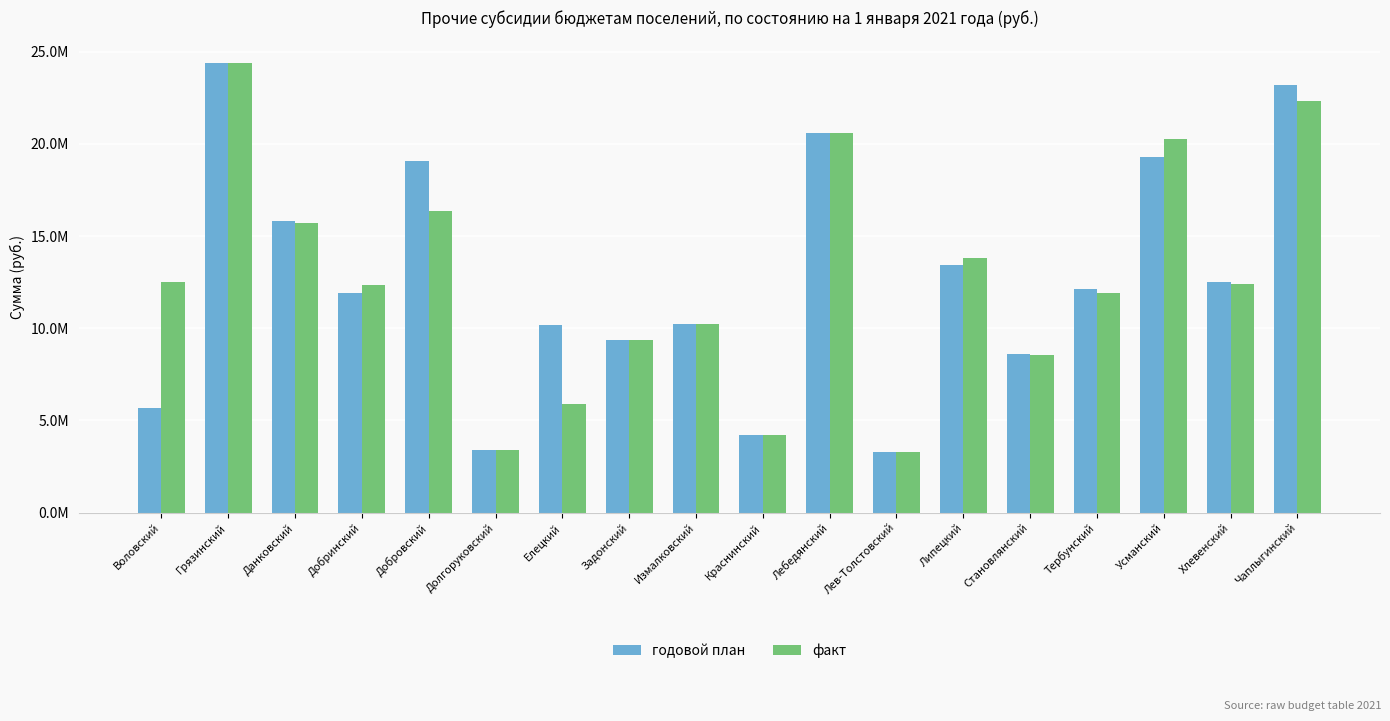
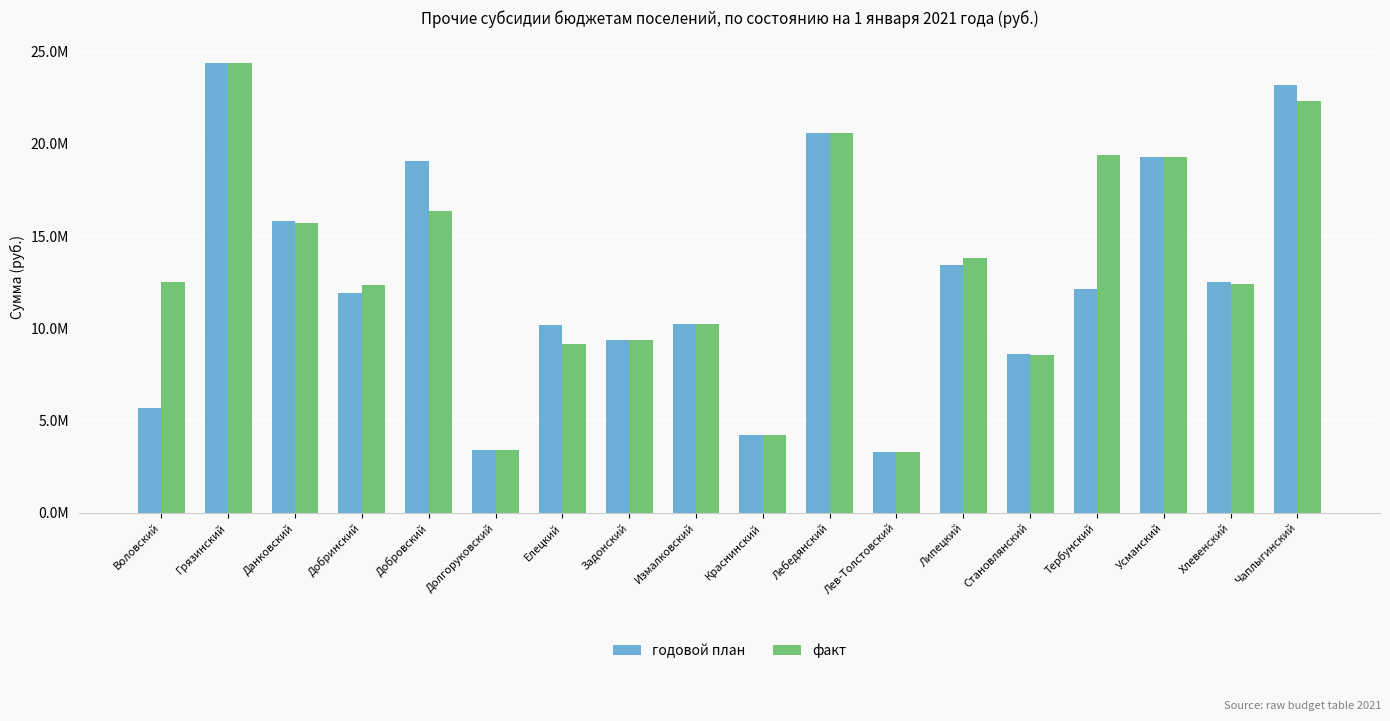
факт, Елецкий: 5900000 -> 9100000
факт, Тербунский: 11900000 -> 19400000
факт, Усманский: 20300000 -> 19300000
